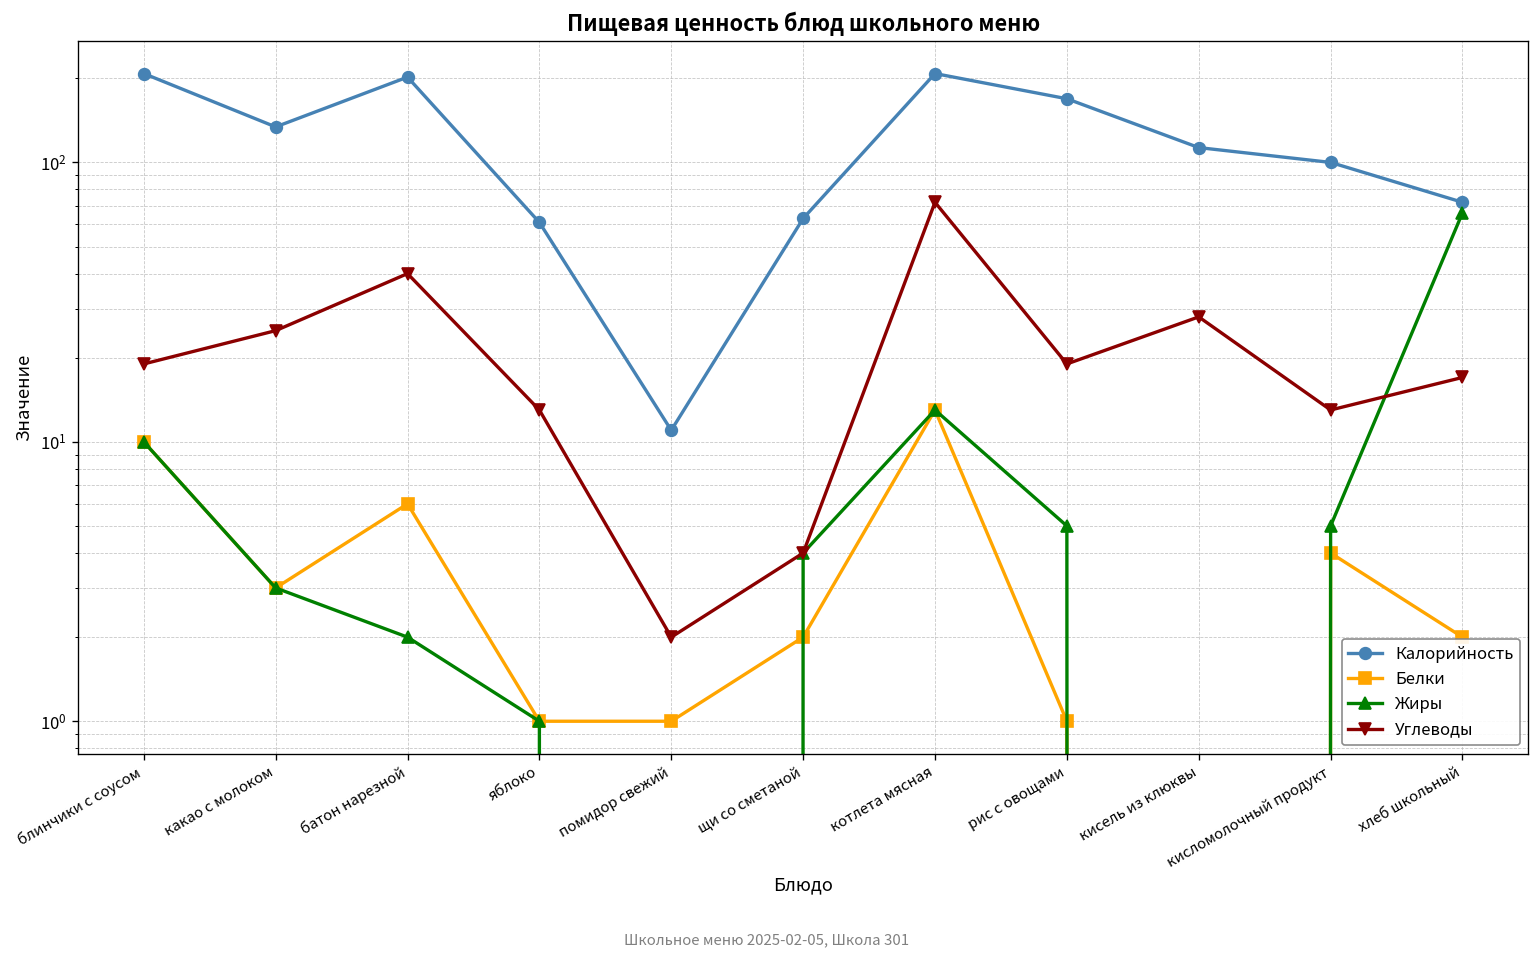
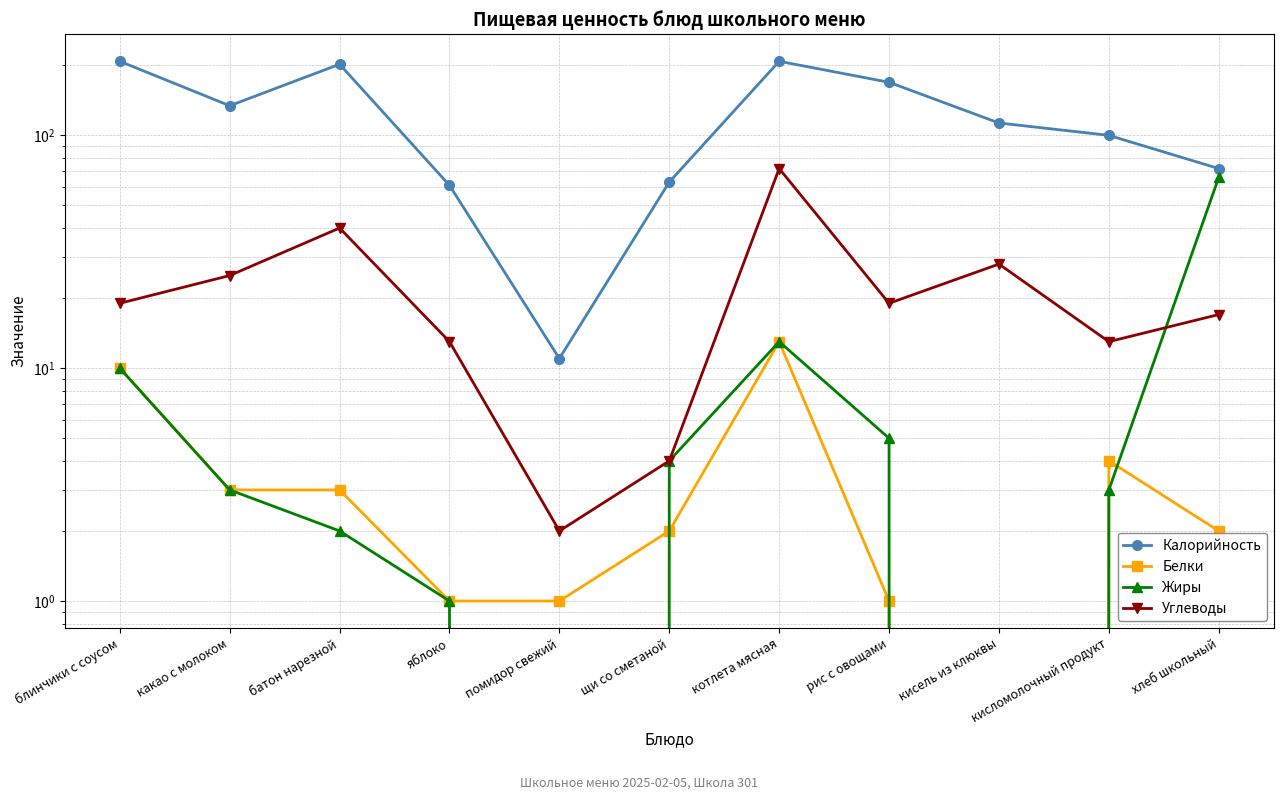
Белки, батон нарезной: 6 -> 3
Жиры, кисломолочный продукт: 5 -> 3
